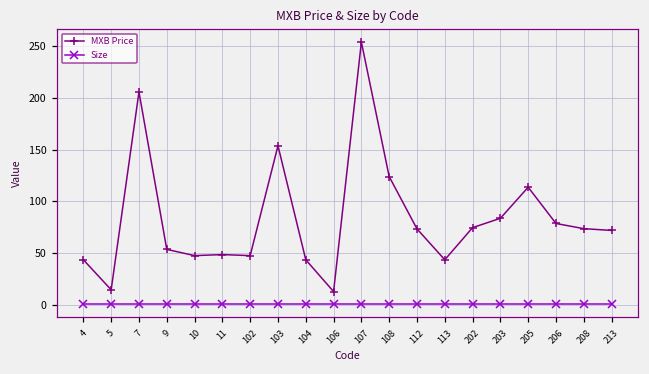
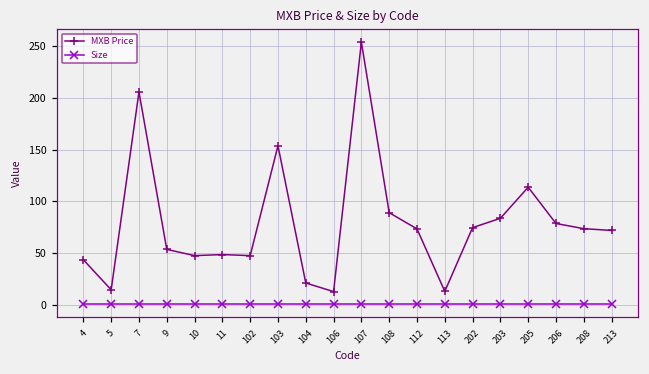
MXB Price, 104: 40 -> 20
MXB Price, 108: 120 -> 90
MXB Price, 113: 40 -> 10
